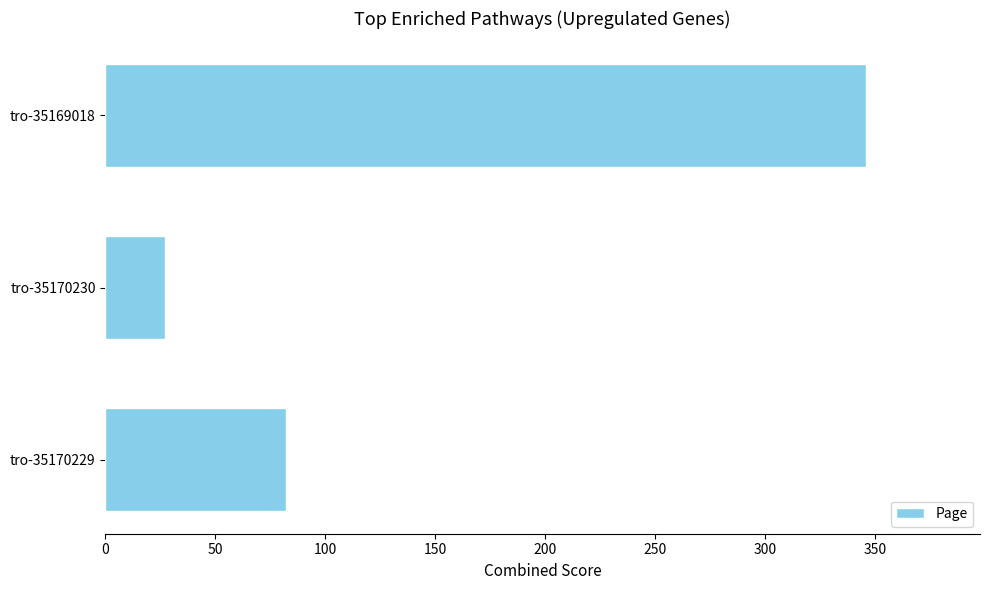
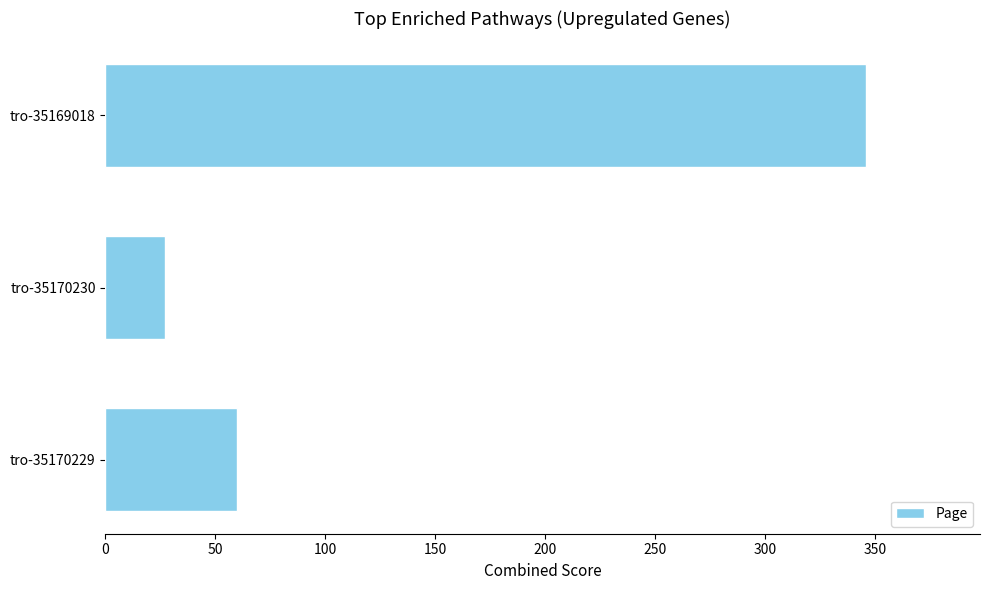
tro-35170229: 82 -> 60
